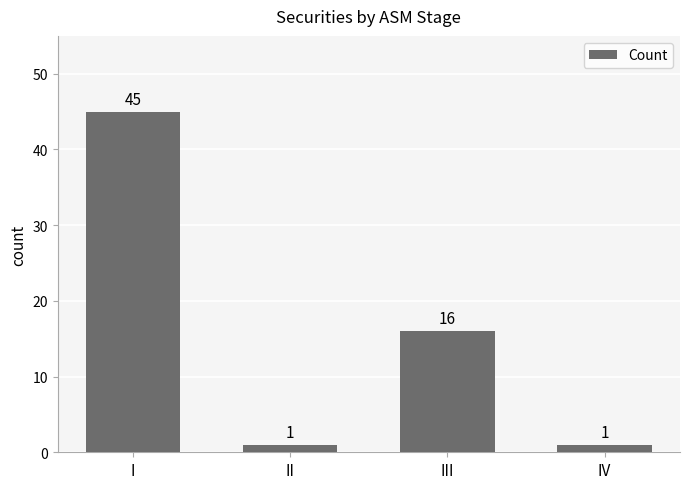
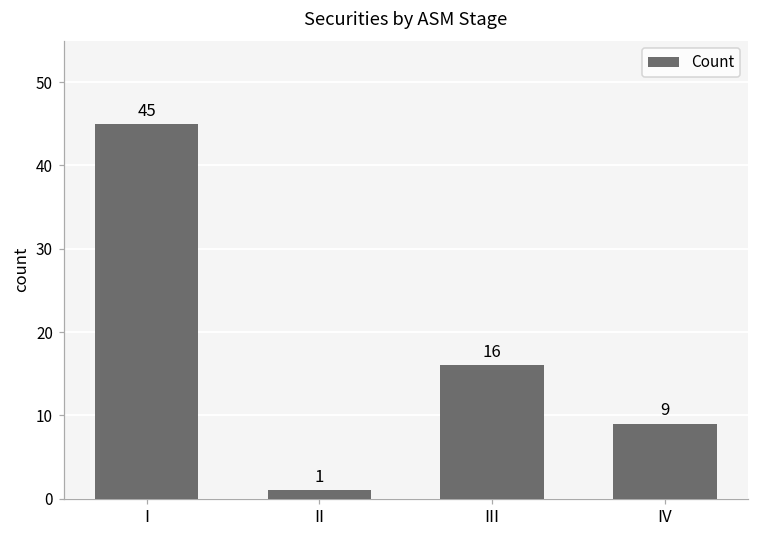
IV: 1 -> 9
